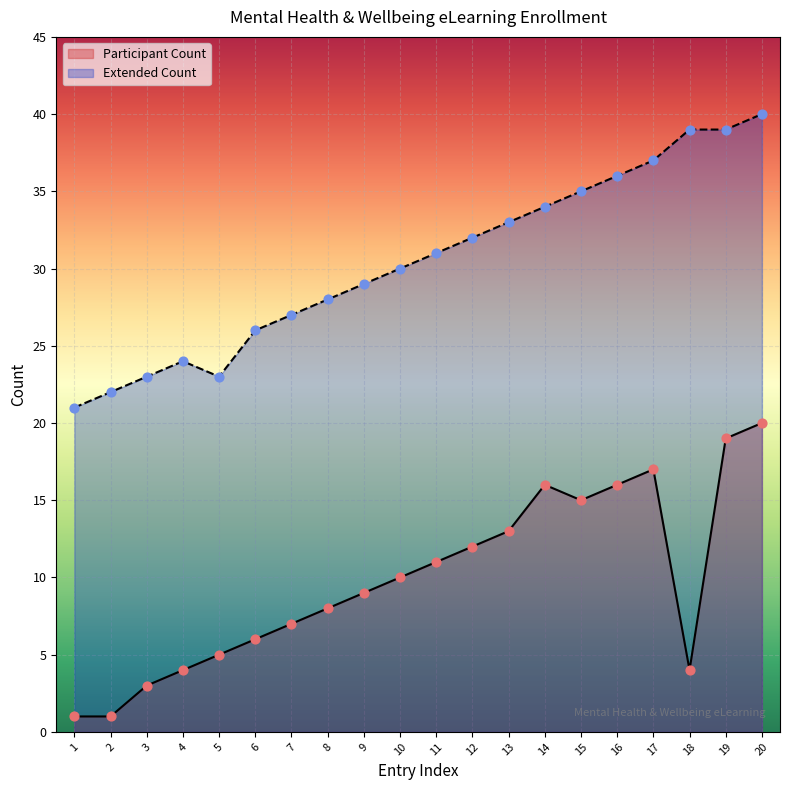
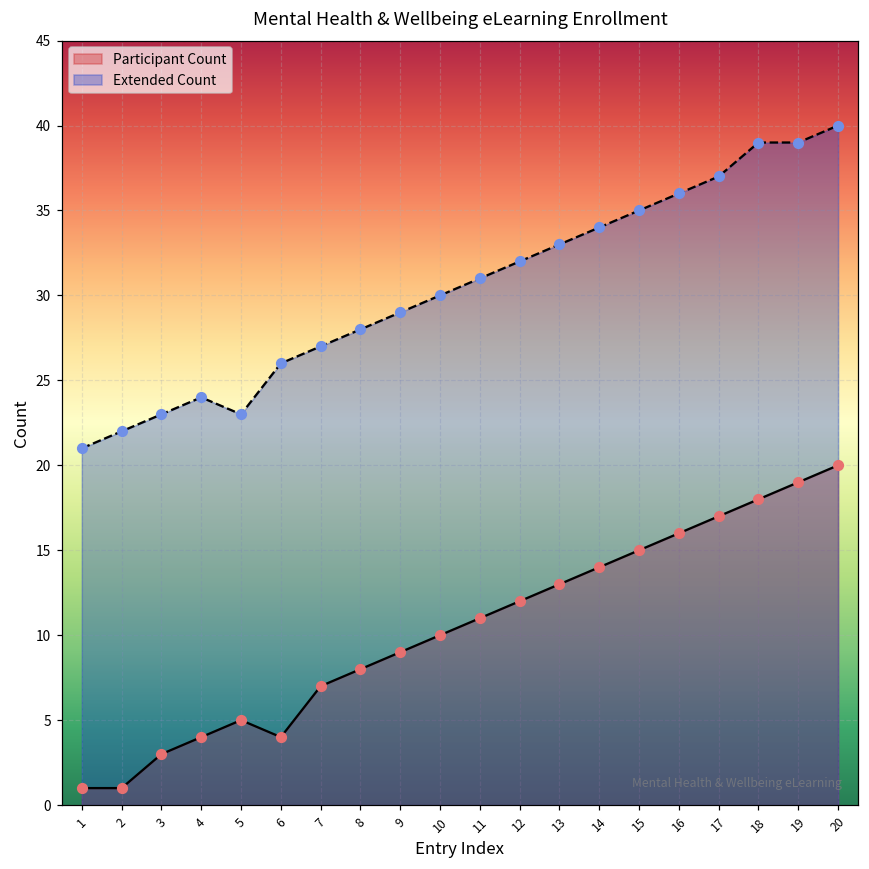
Participant Count, 6: 6 -> 4
Participant Count, 14: 16 -> 14
Participant Count, 18: 4 -> 18
